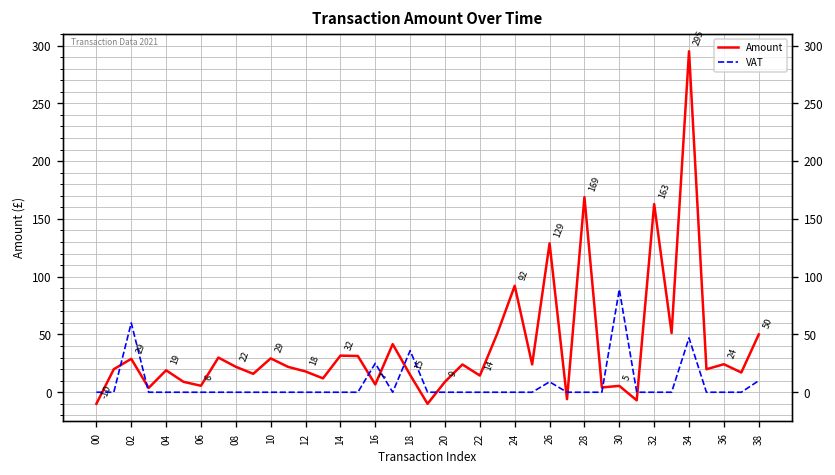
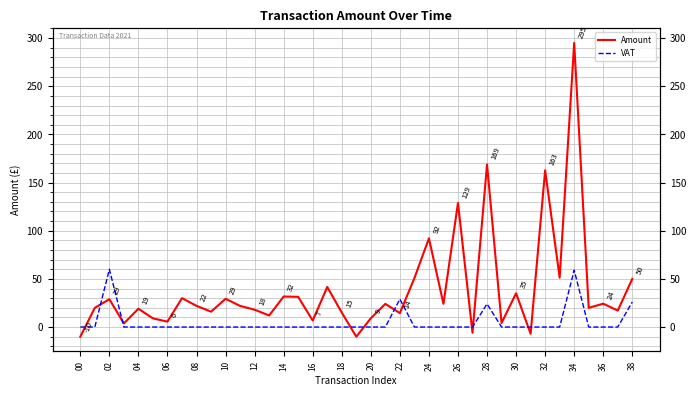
VAT, 16: 30 -> 0
VAT, 18: 40 -> 0
VAT, 22: 0 -> 30
VAT, 26: 10 -> 0
VAT, 28: 0 -> 20
Amount, 30: 5 -> 35
VAT, 30: 90 -> 0
VAT, 34: 50 -> 60
VAT, 38: 10 -> 30
